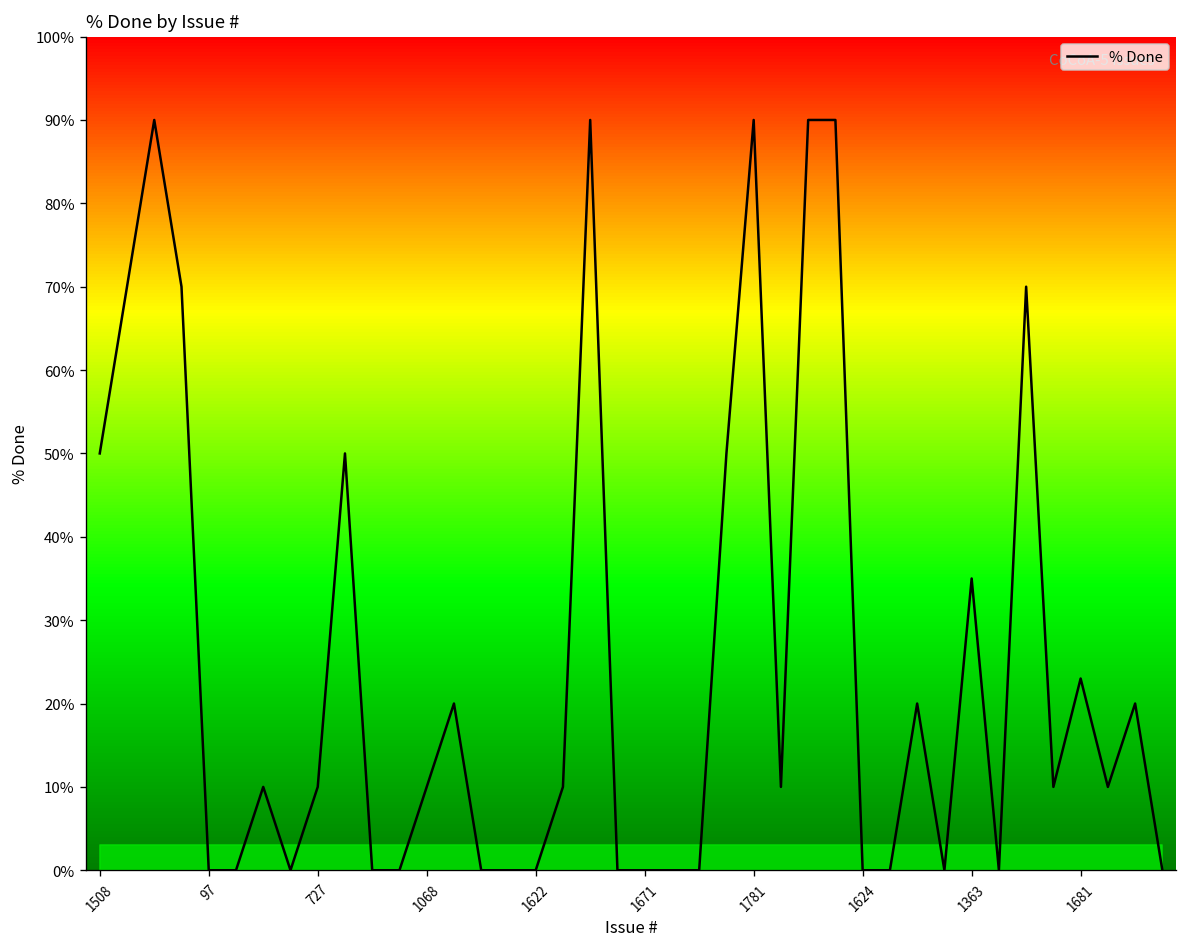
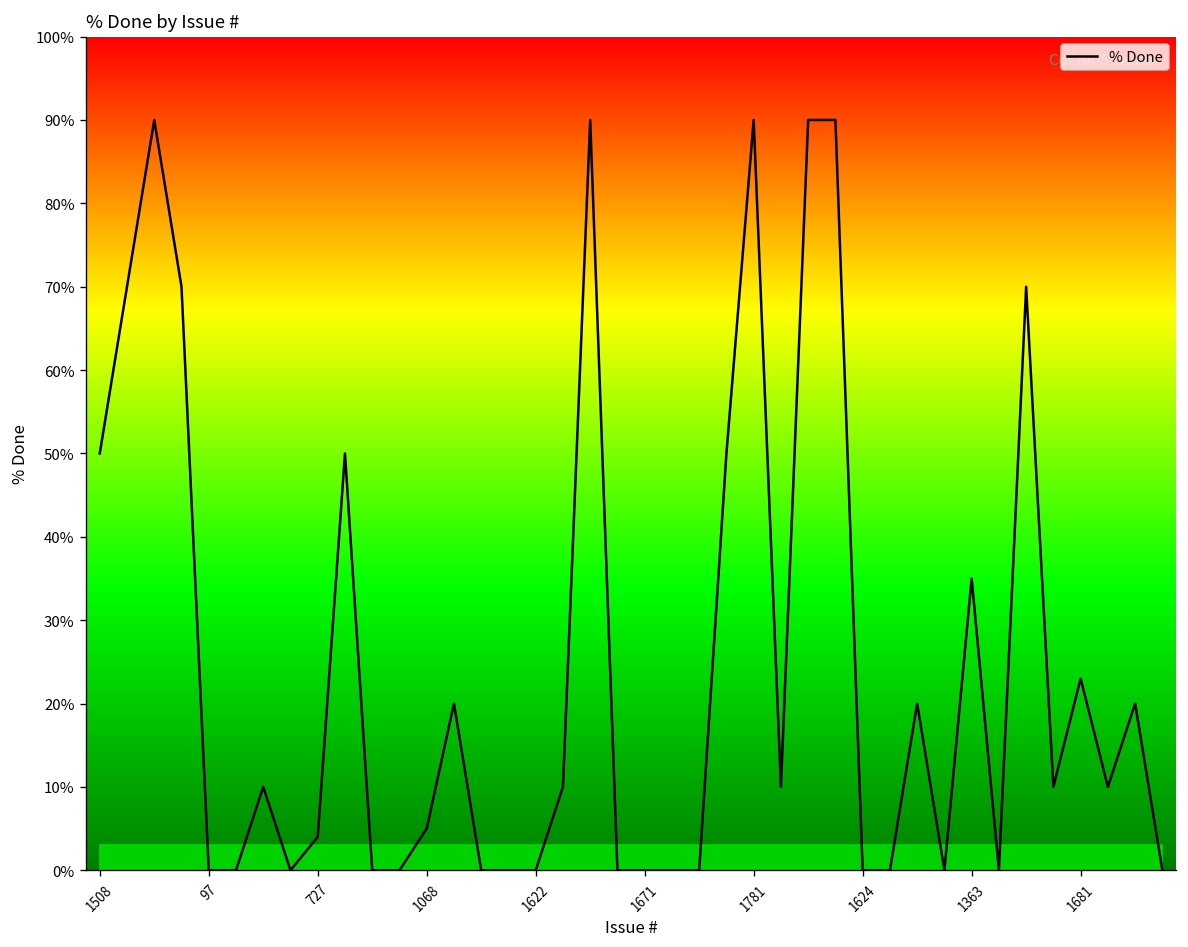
% Done, 727: 10% -> 4%
% Done, 1068: 10% -> 5%
